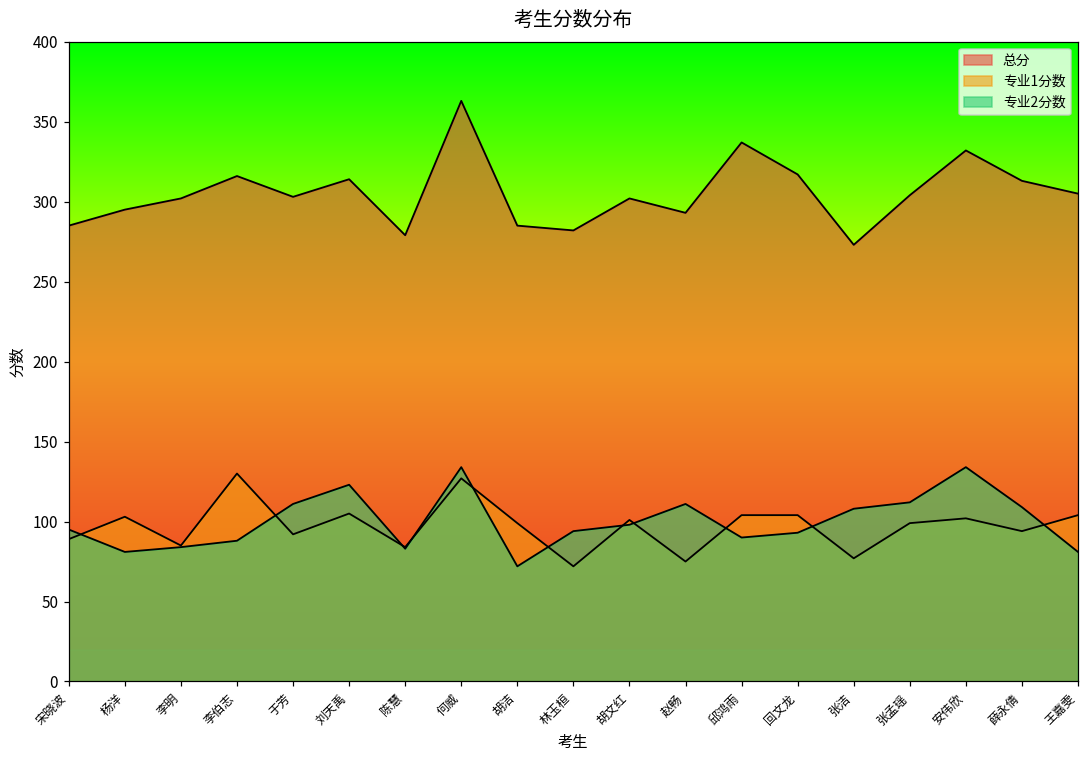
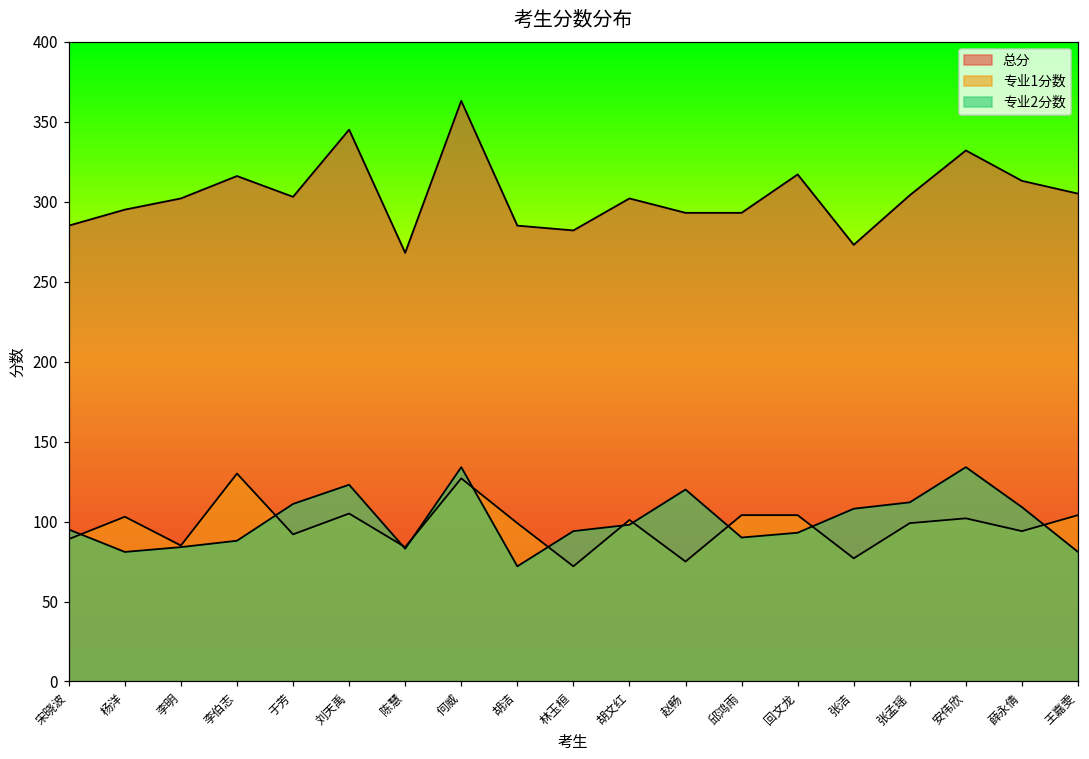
总分, 刘天禹: 314 -> 345
总分, 陈慧: 279 -> 268
专业2分数, 赵畅: 111 -> 120
总分, 邱鸿雨: 337 -> 293
